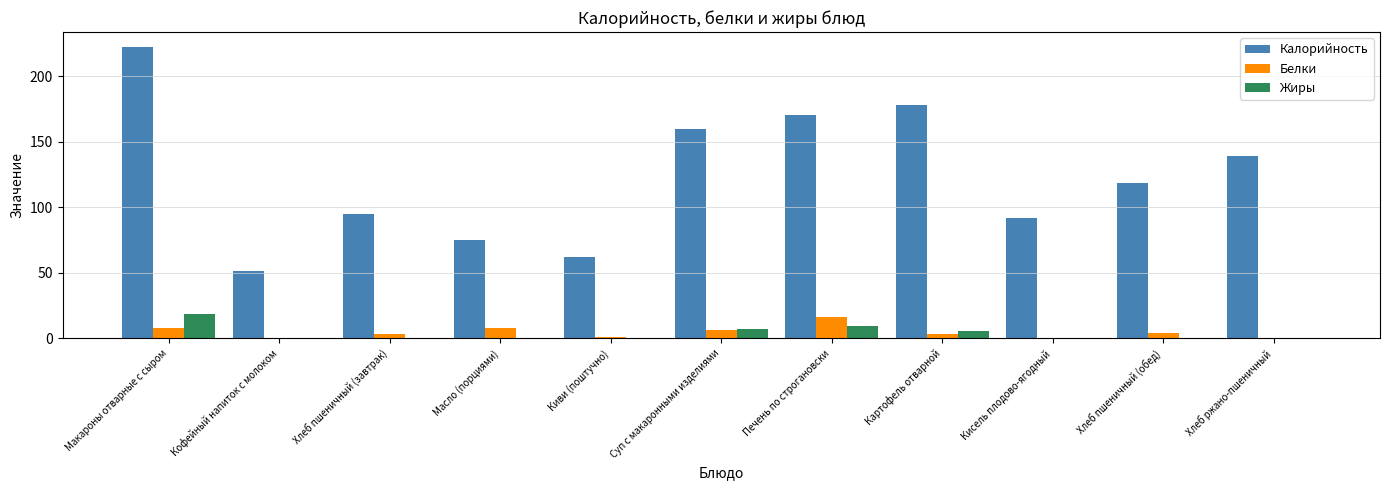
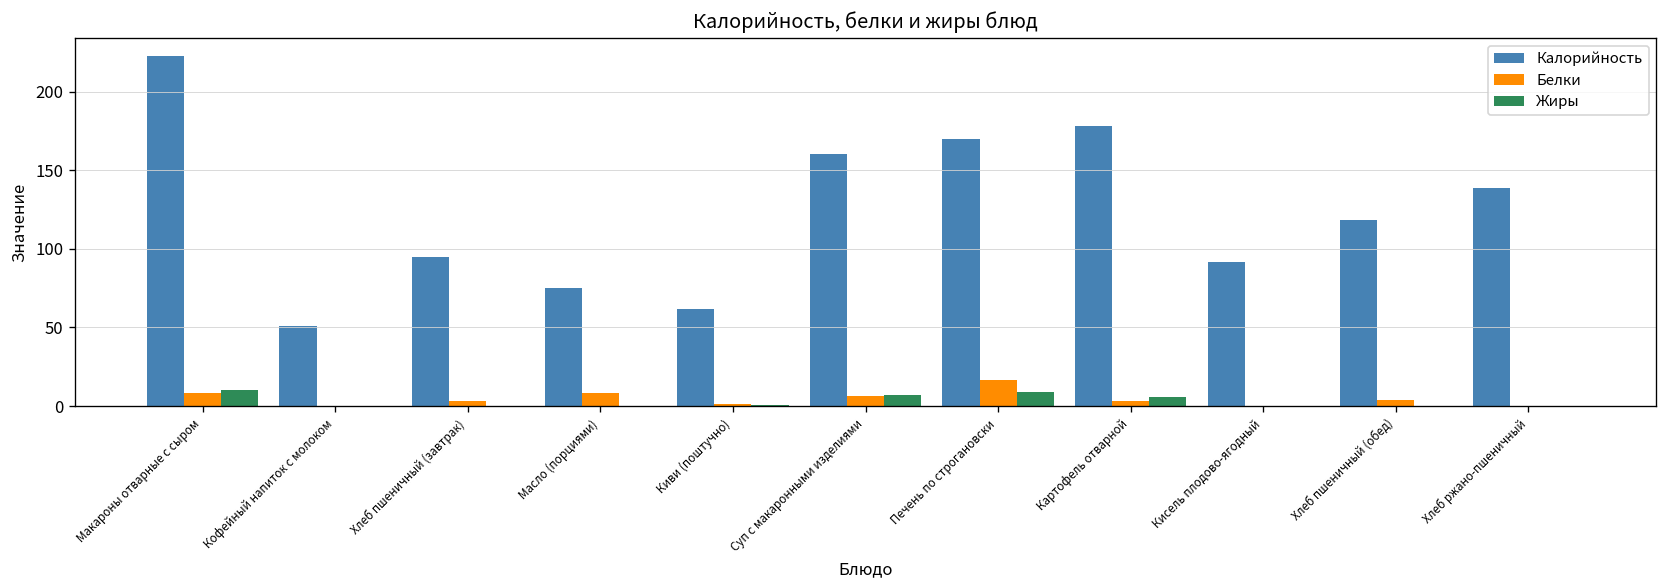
Жиры, Макароны отварные с сыром: 19 -> 10
